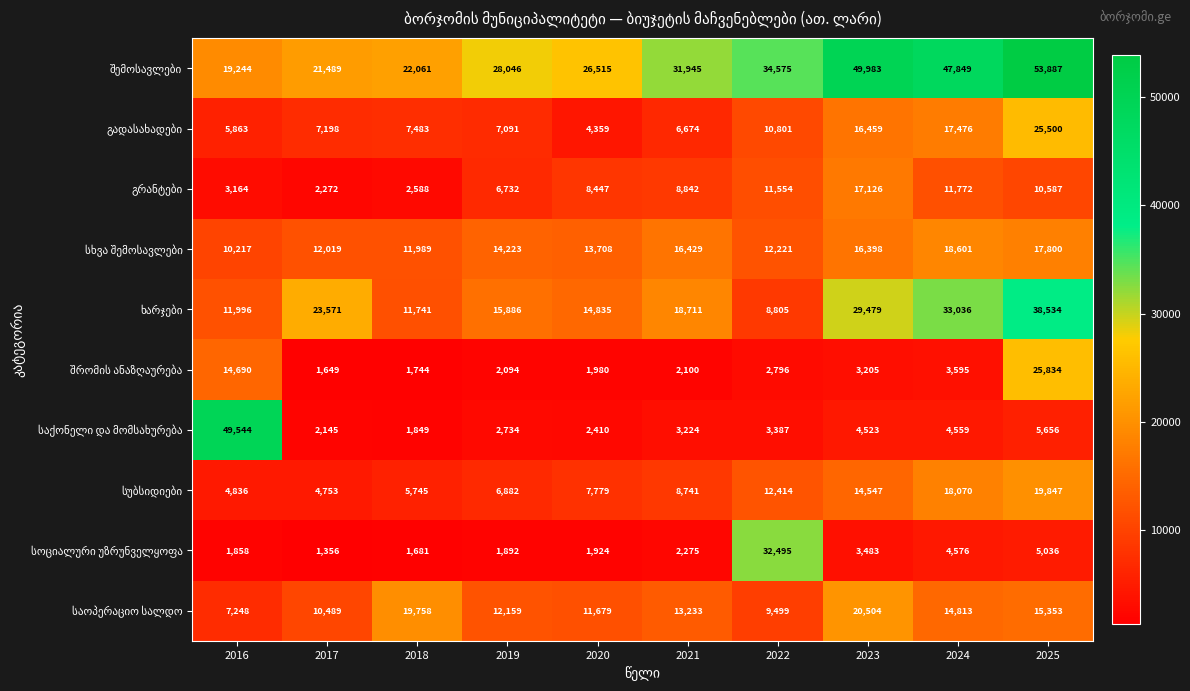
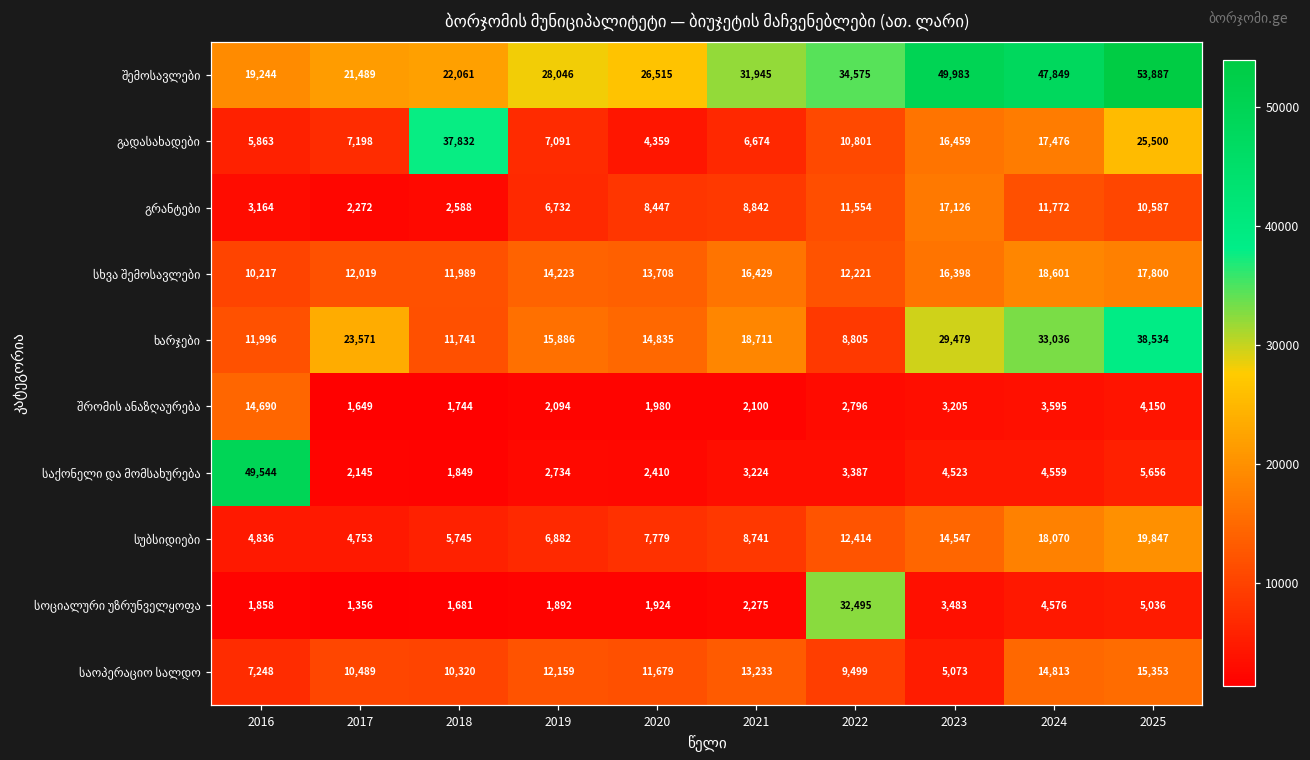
გადასახადები, 2018: 7,483 -> 37,832
შრომის ანაზღაურება, 2025: 25,834 -> 4,150
საოპერაციო სალდო, 2018: 19,758 -> 10,320
საოპერაციო სალდო, 2023: 20,504 -> 5,073
